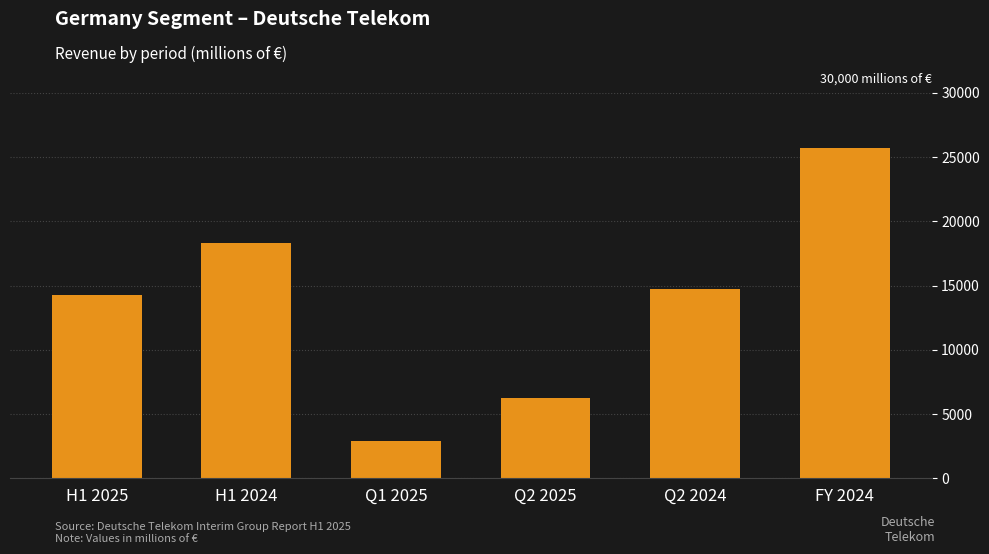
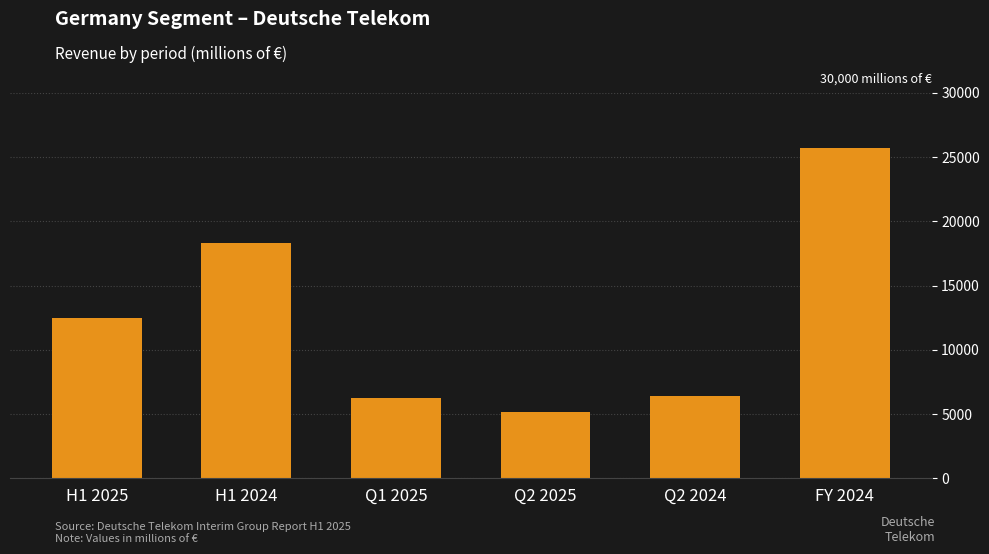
H1 2025: 14200 -> 12500
Q1 2025: 2900 -> 6200
Q2 2025: 6300 -> 5100
Q2 2024: 14700 -> 6400
